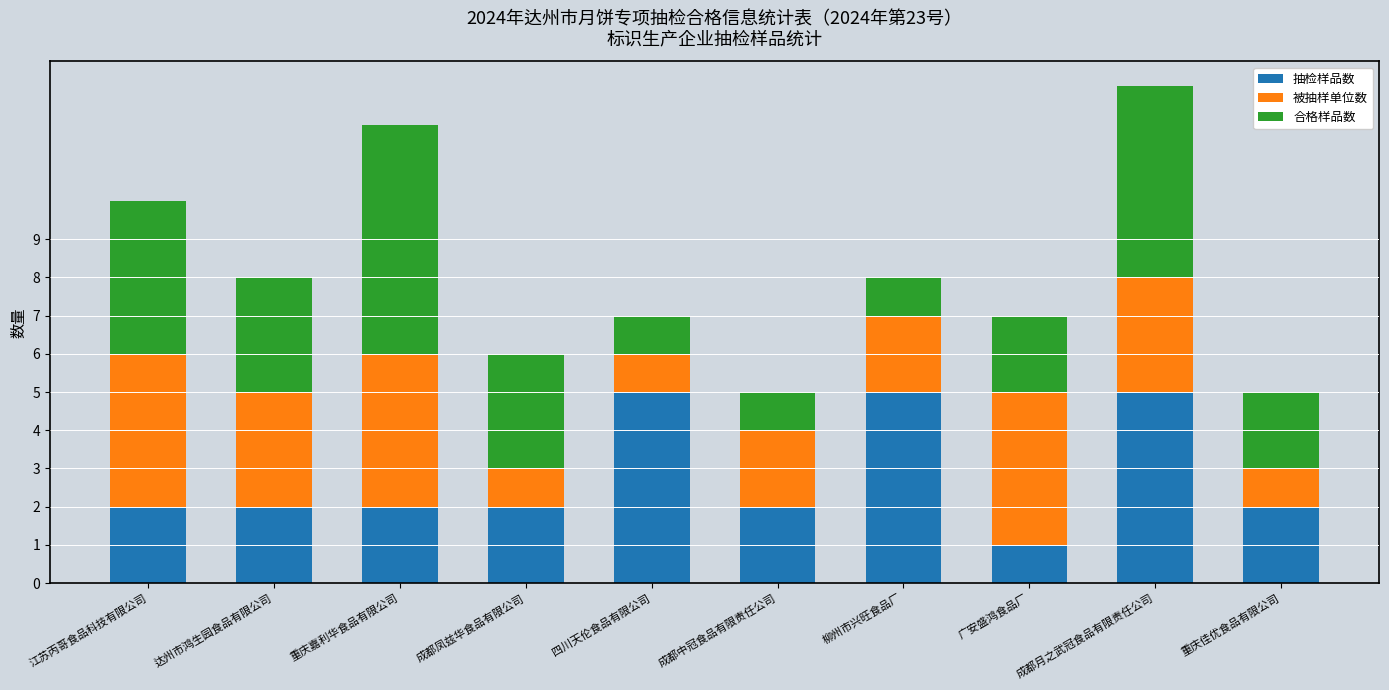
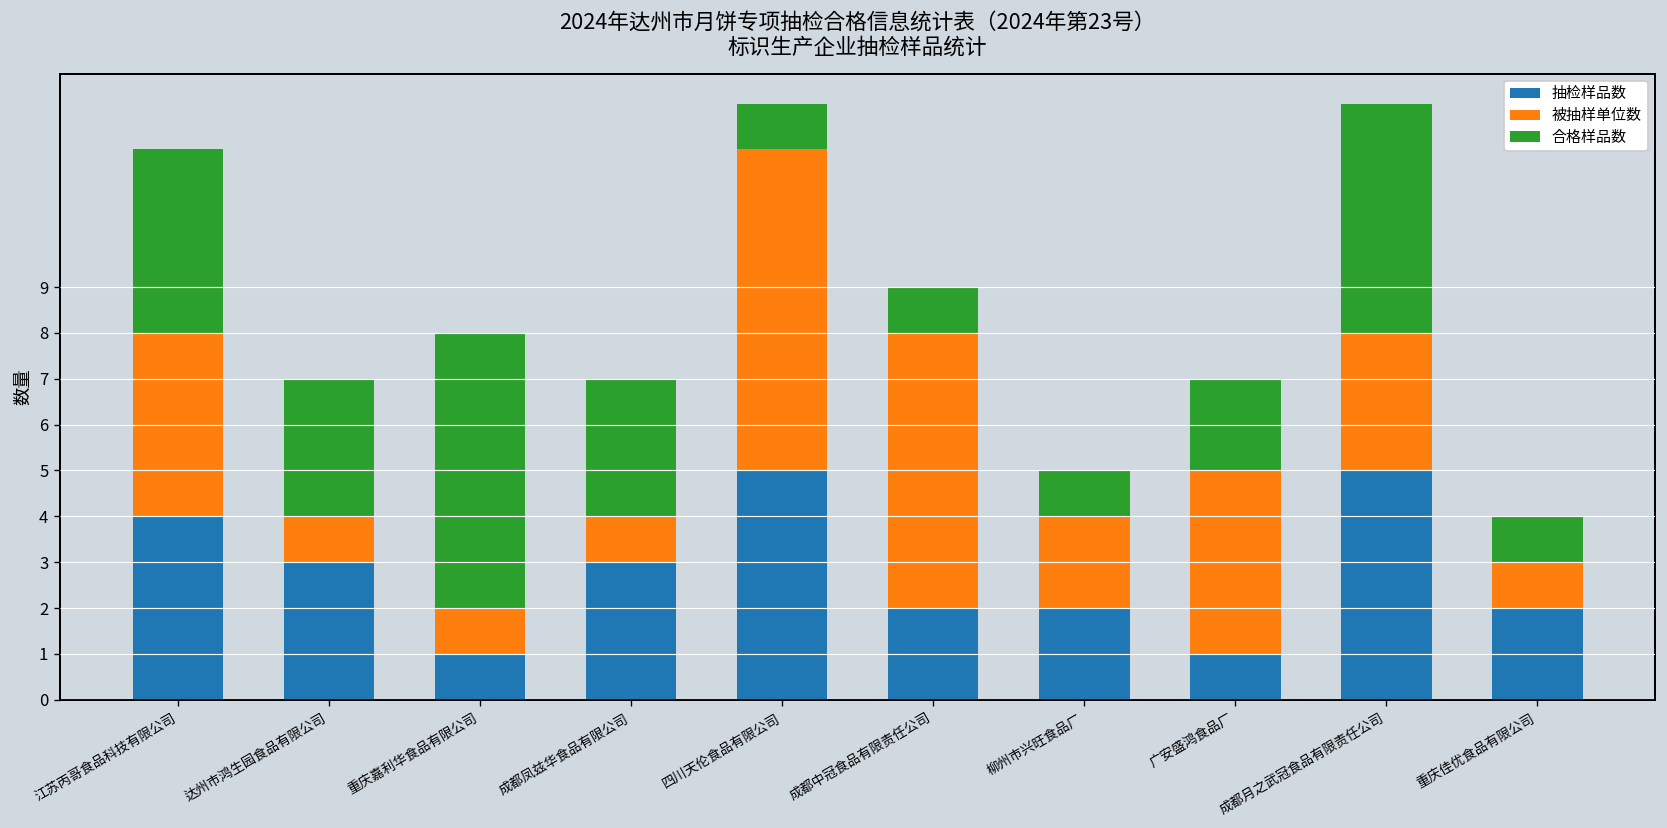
抽检样品数, 江苏丙哥食品科技有限公司: 2 -> 4
抽检样品数, 达州市鸿生园食品有限公司: 2 -> 3
被抽样单位数, 达州市鸿生园食品有限公司: 3 -> 1
抽检样品数, 重庆嘉利华食品有限公司: 2 -> 1
被抽样单位数, 重庆嘉利华食品有限公司: 4 -> 1
抽检样品数, 成都凤兹华食品有限公司: 2 -> 3
被抽样单位数, 四川天伦食品有限公司: 1 -> 7
被抽样单位数, 成都中冠食品有限责任公司: 2 -> 6
抽检样品数, 柳州市兴旺食品厂: 5 -> 2
合格样品数, 重庆佳优食品有限公司: 2 -> 1
